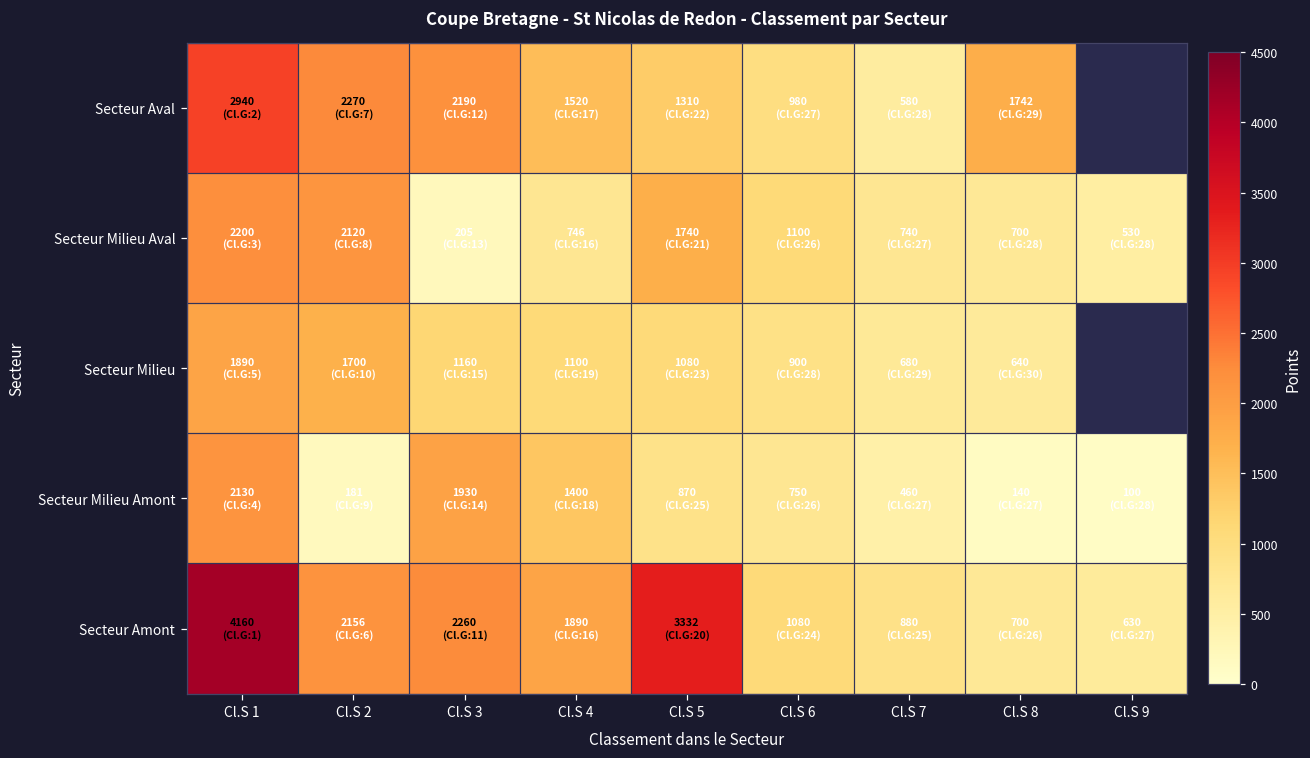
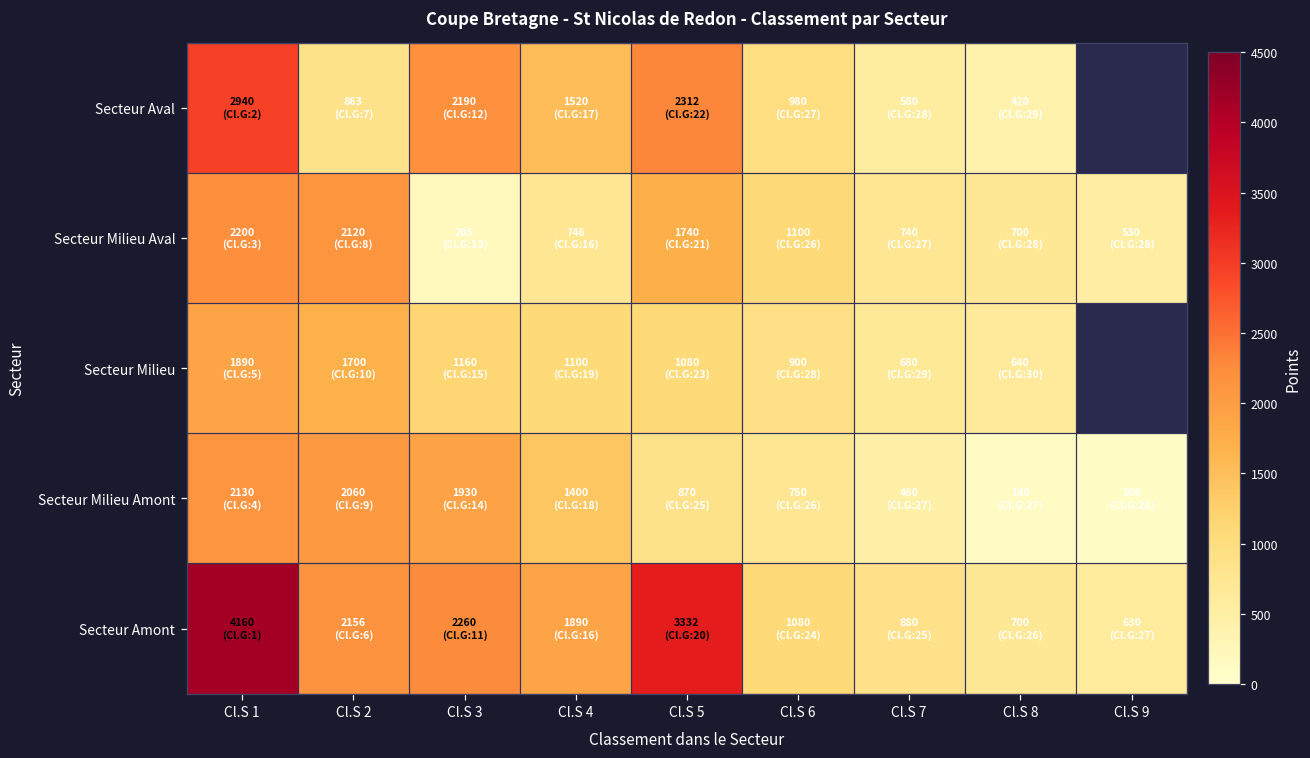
Secteur Aval, Cl.S 2: 2270 -> 863
Secteur Aval, Cl.S 5: 1310 -> 2312
Secteur Aval, Cl.S 8: 1742 -> 420
Secteur Milieu Amont, Cl.S 2: 181 -> 2060
